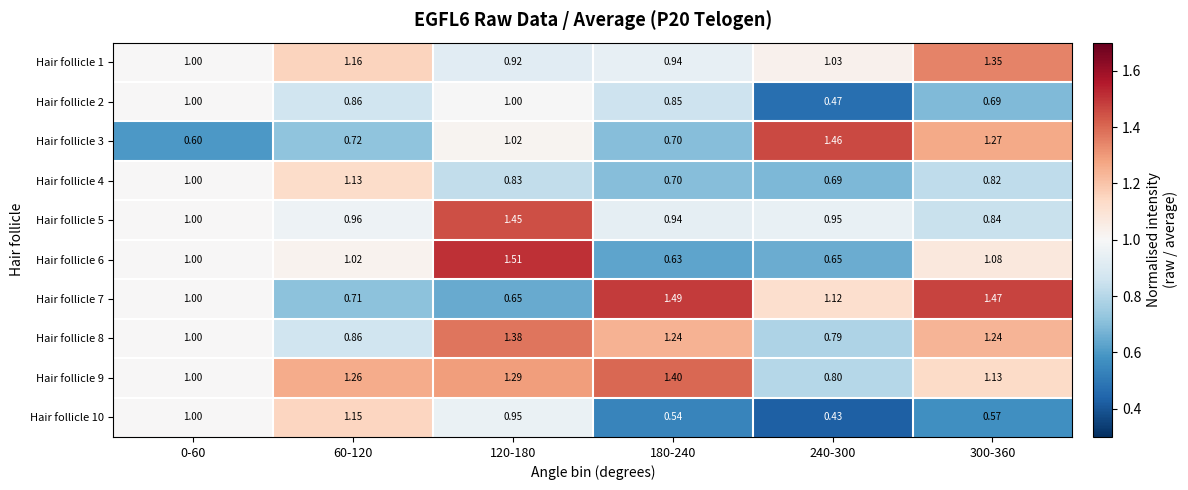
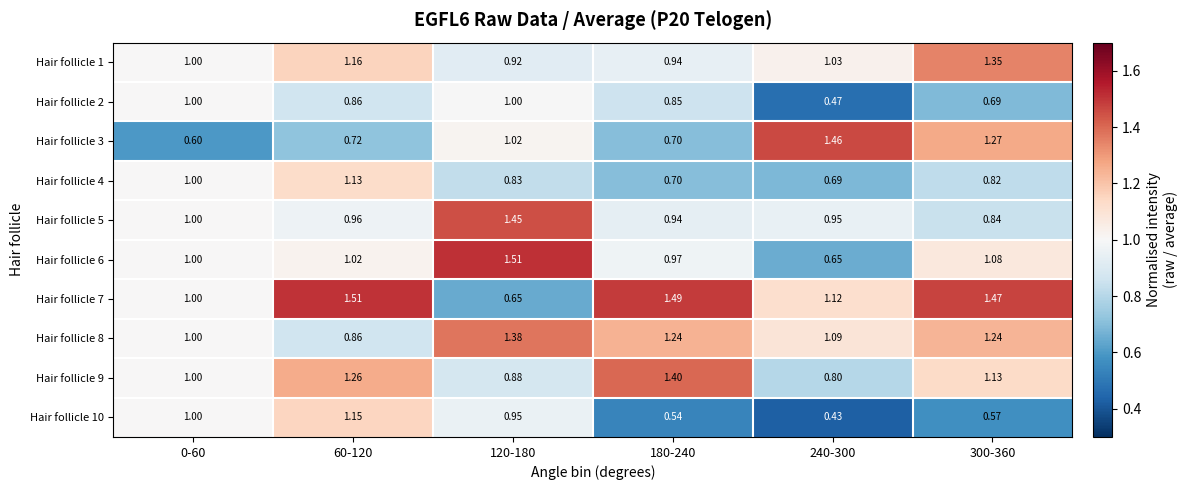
Hair follicle 6, 180-240: 0.63 -> 0.97
Hair follicle 7, 60-120: 0.71 -> 1.51
Hair follicle 8, 240-300: 0.79 -> 1.09
Hair follicle 9, 120-180: 1.29 -> 0.88
